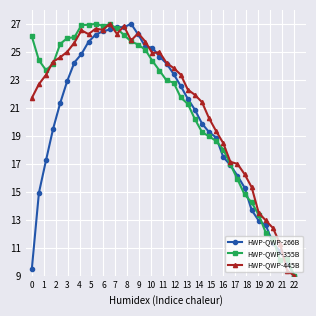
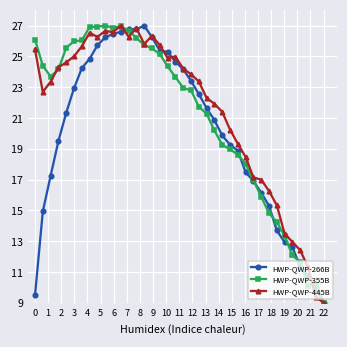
HWP-QWP-445B, 0: 21.7 -> 25.5
